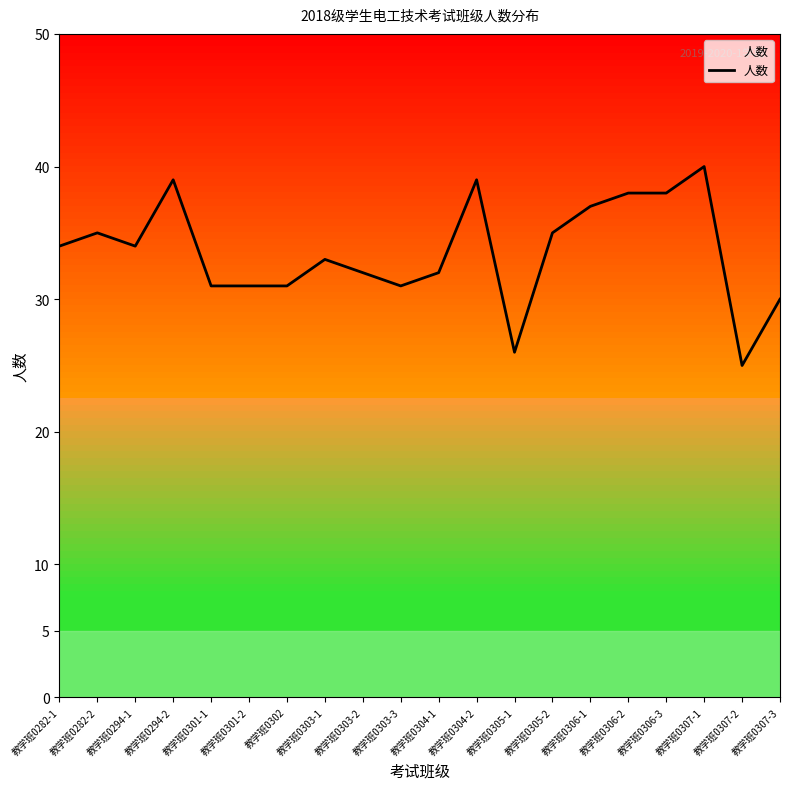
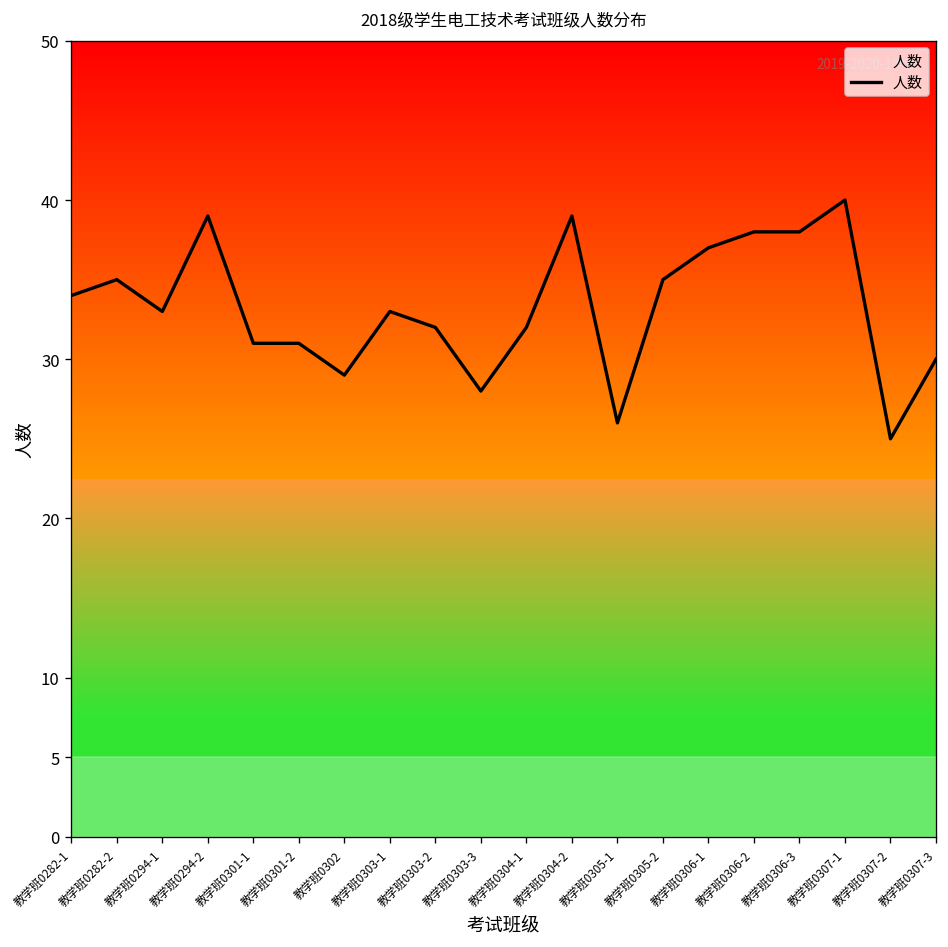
教学班0294-1: 34 -> 33
教学班0302: 31 -> 29
教学班0303-3: 31 -> 28
